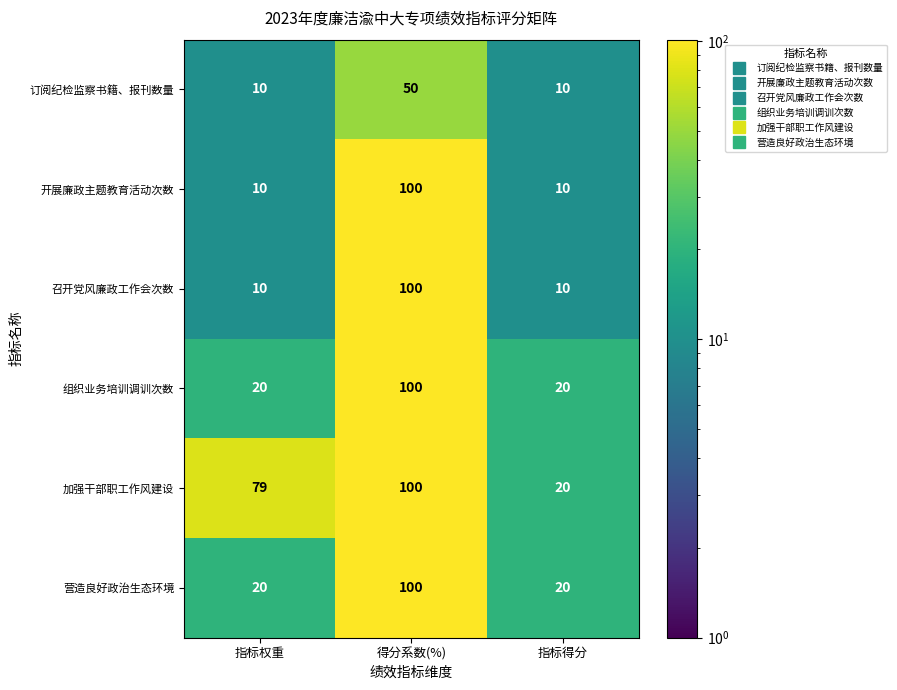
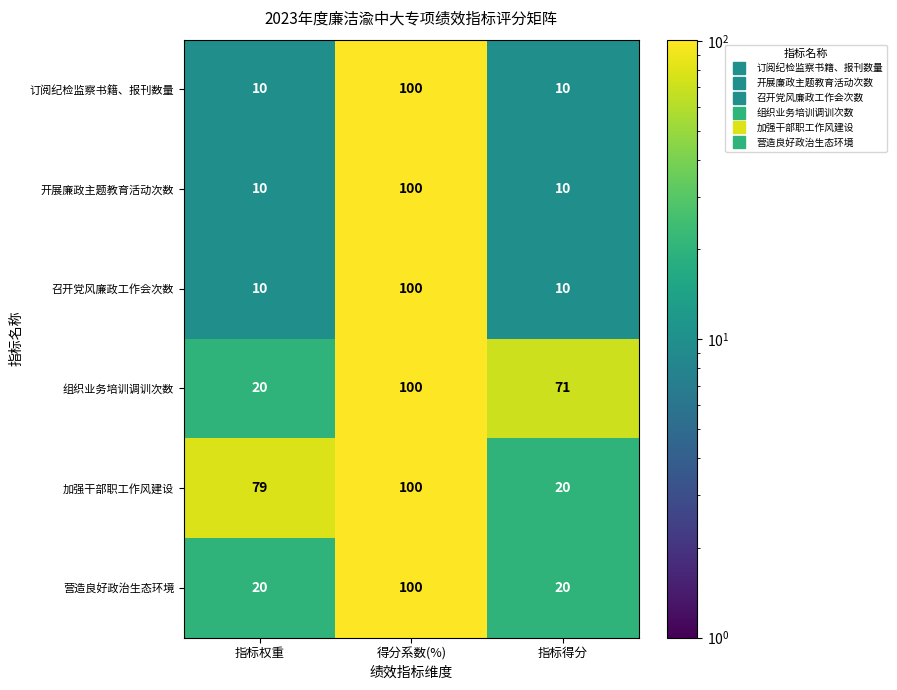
订阅纪检监察书籍、报刊数量, 得分系数(%): 50 -> 100
组织业务培训调训次数, 指标得分: 20 -> 71
